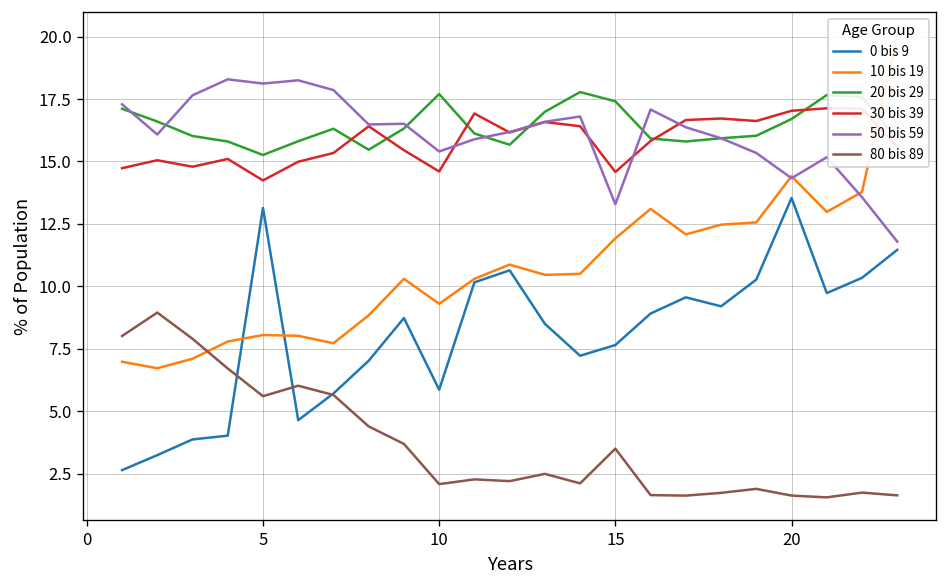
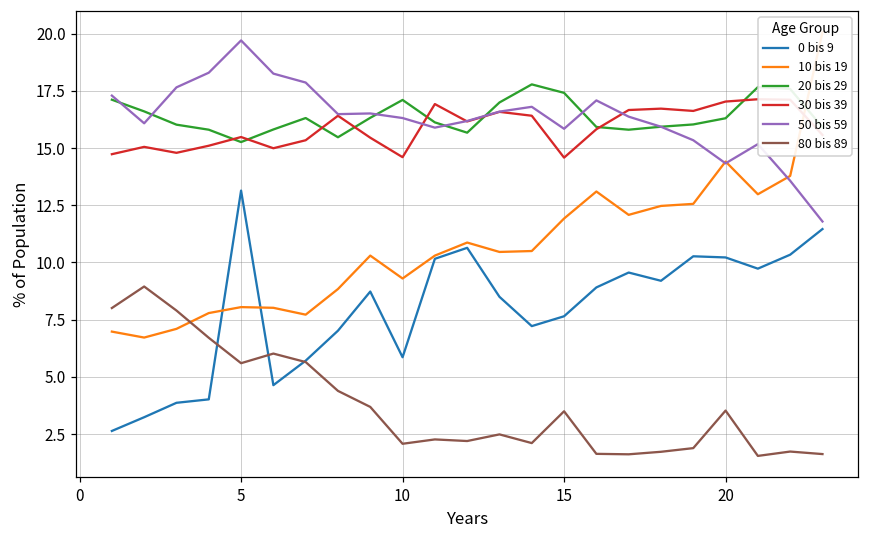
30 bis 39, 5: 14.2 -> 15.5
50 bis 59, 5: 18.1 -> 19.7
20 bis 29, 10: 17.7 -> 17.1
50 bis 59, 10: 15.4 -> 16.3
50 bis 59, 15: 13.3 -> 15.8
0 bis 9, 20: 13.5 -> 10.2
20 bis 29, 20: 16.7 -> 16.3
80 bis 89, 20: 1.6 -> 3.5
